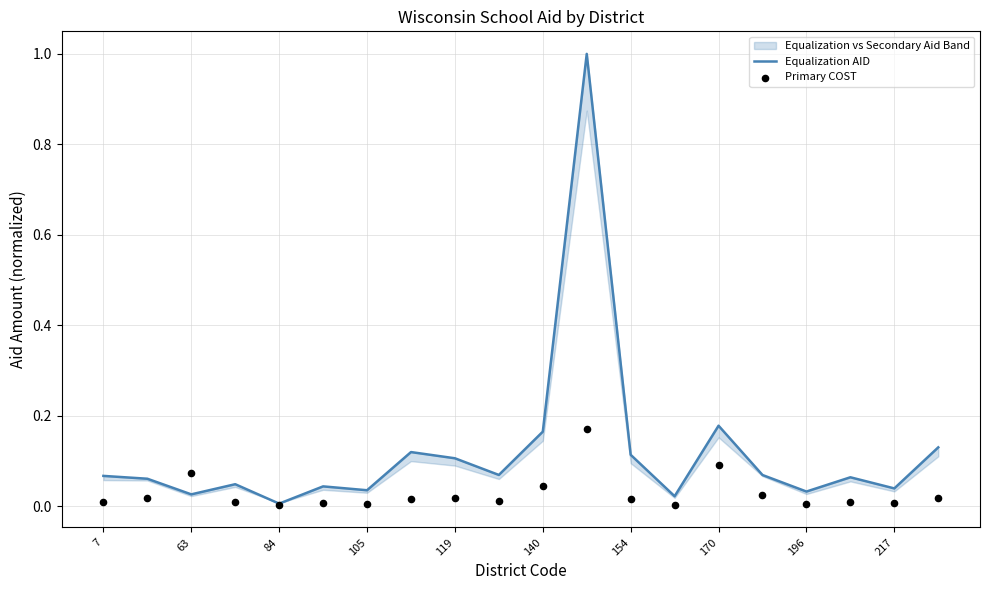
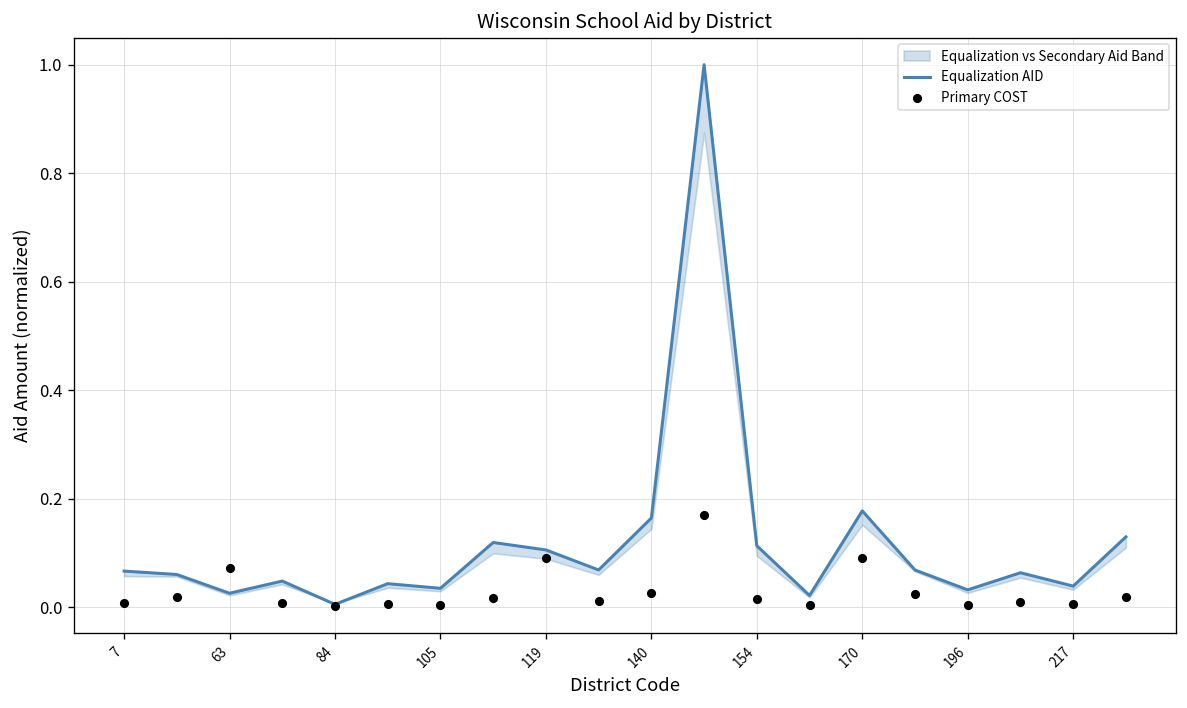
Primary COST, 119: 0.02 -> 0.09
Primary COST, 140: 0.04 -> 0.03
